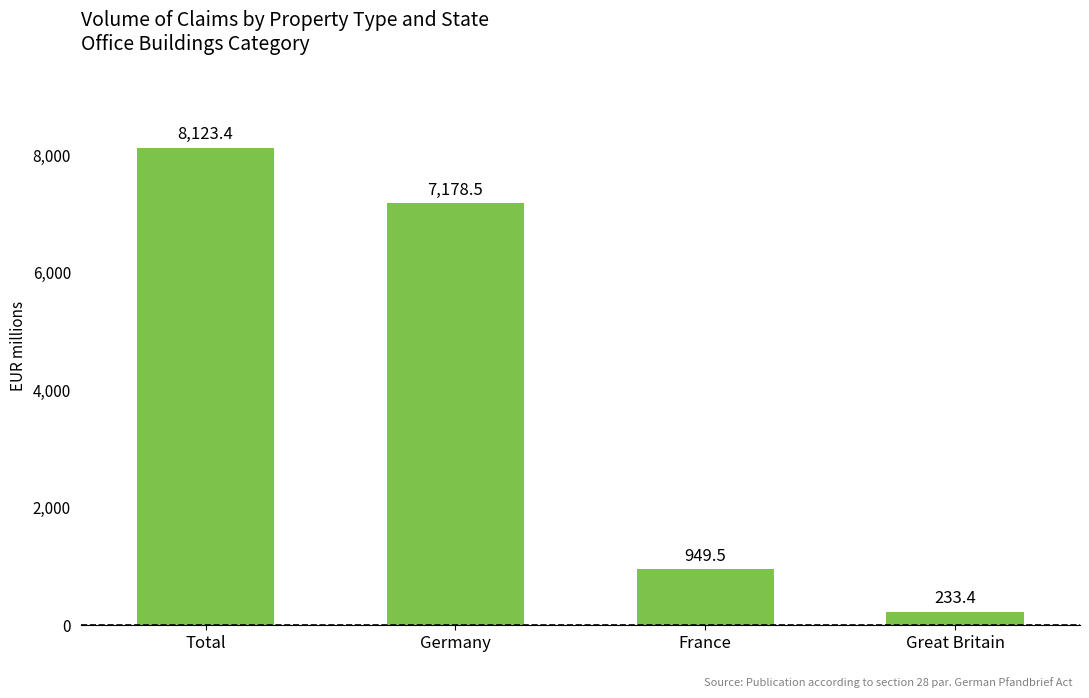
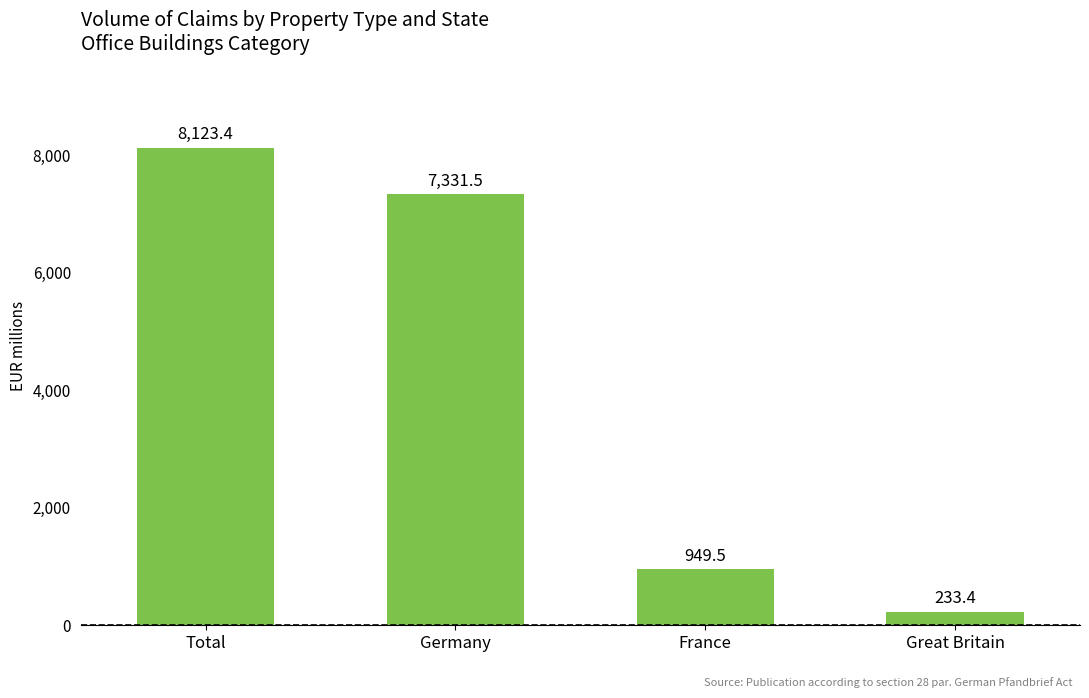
Germany: 7,178.5 -> 7,331.5
